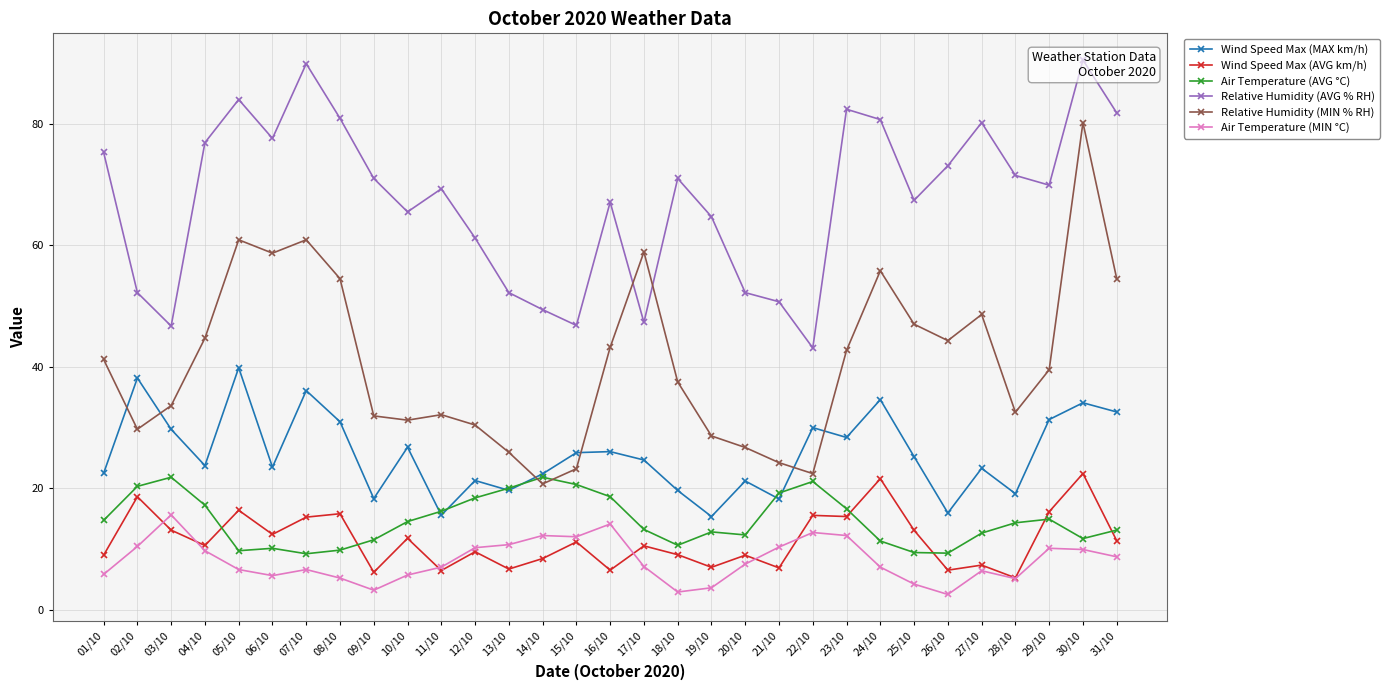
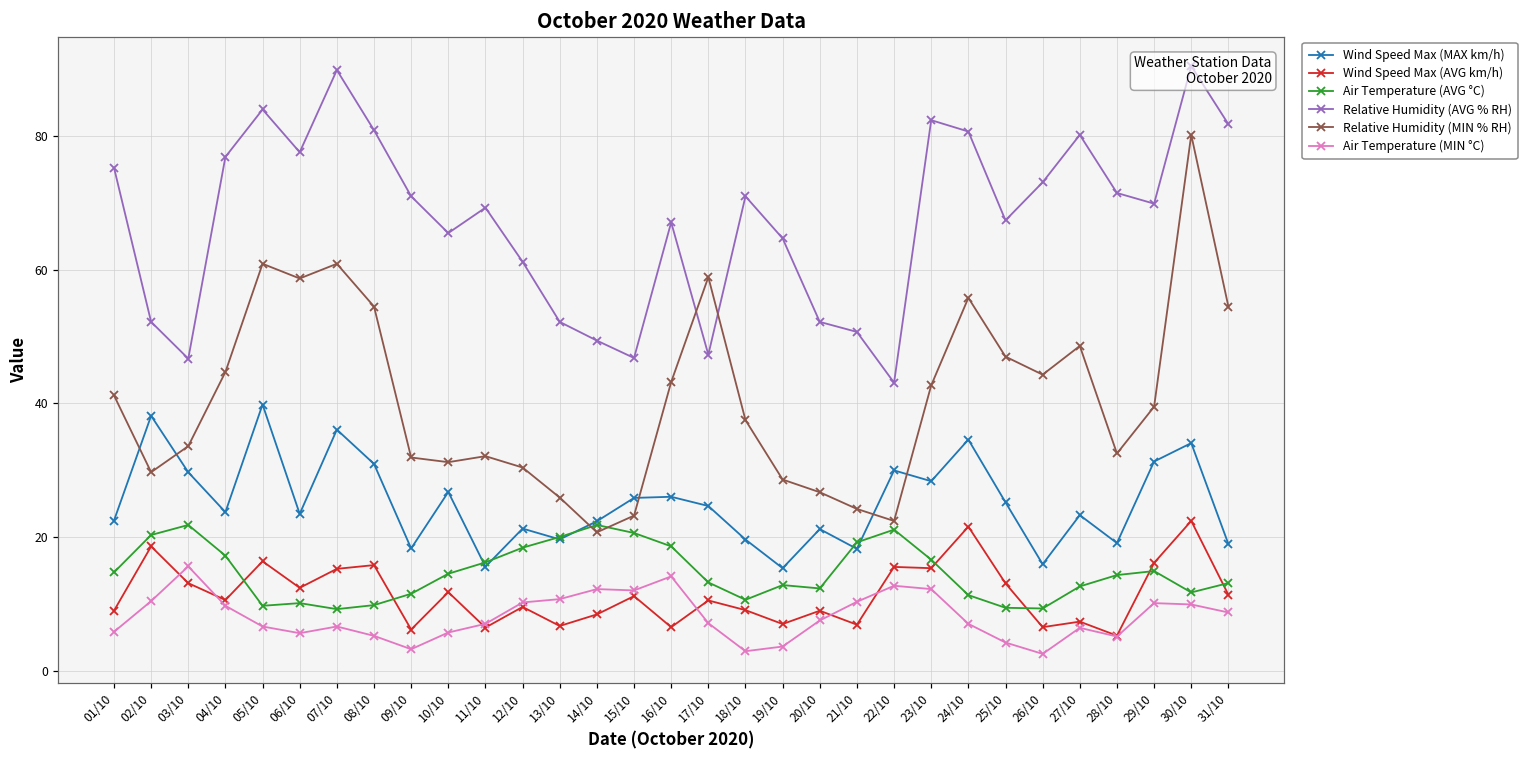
Wind Speed Max (MAX km/h), 31/10: 33 -> 19
